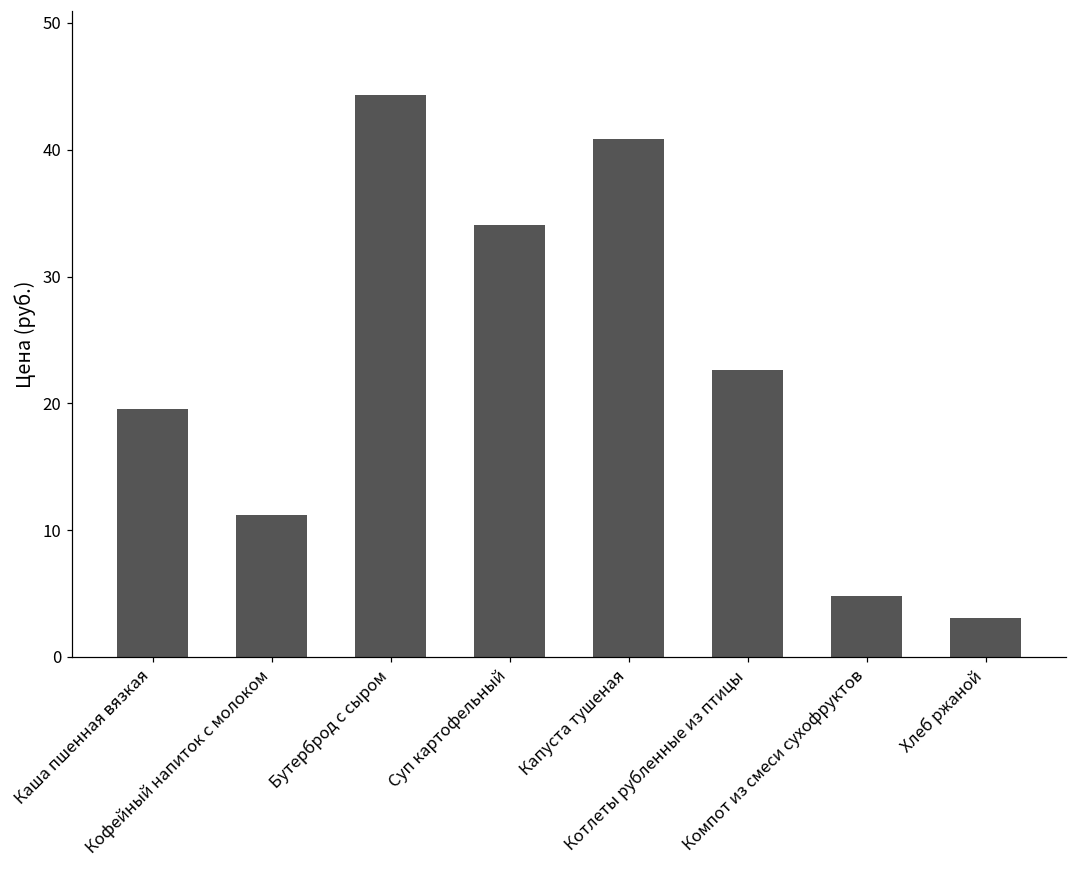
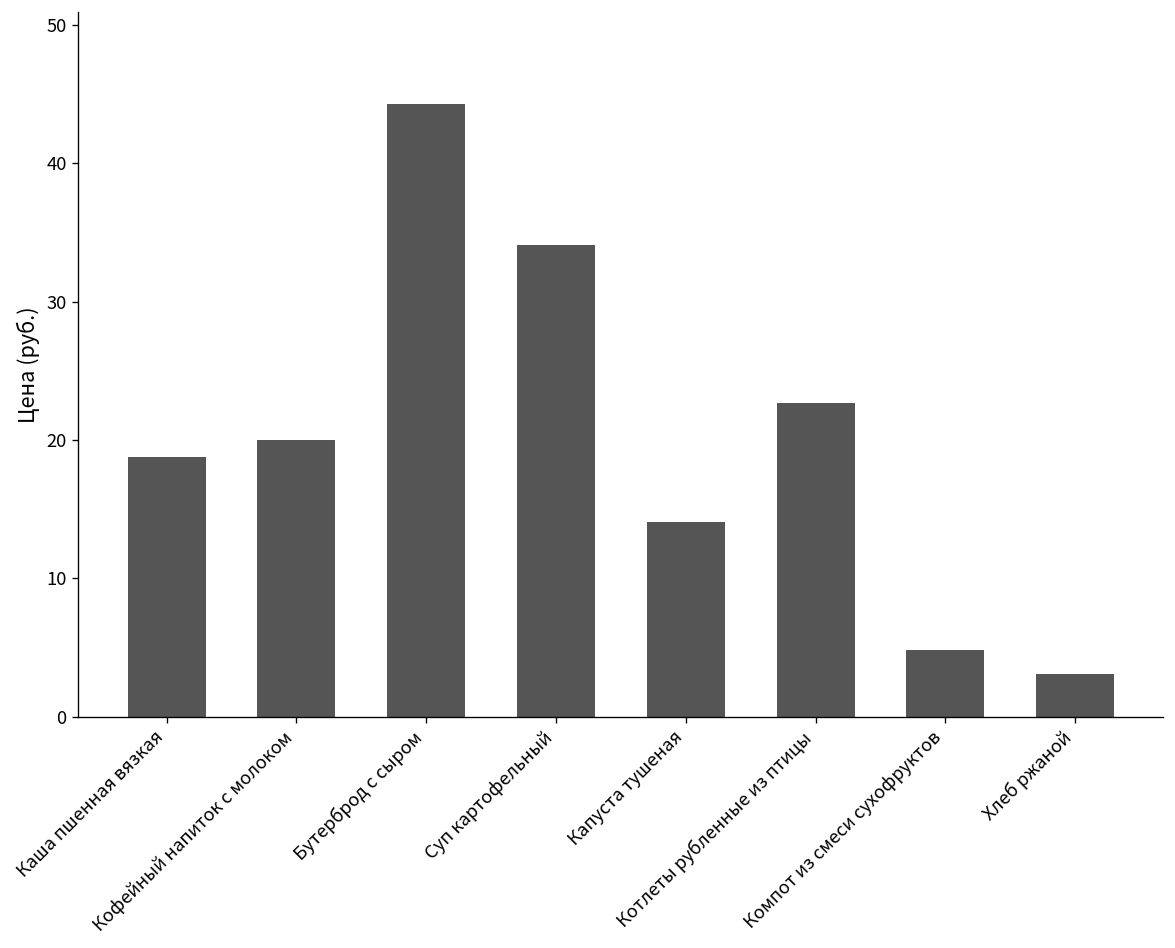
Каша пшенная вязкая: 19.5 -> 18.8
Кофейный напиток с молоком: 11.2 -> 20.0
Капуста тушеная: 40.8 -> 14.1
